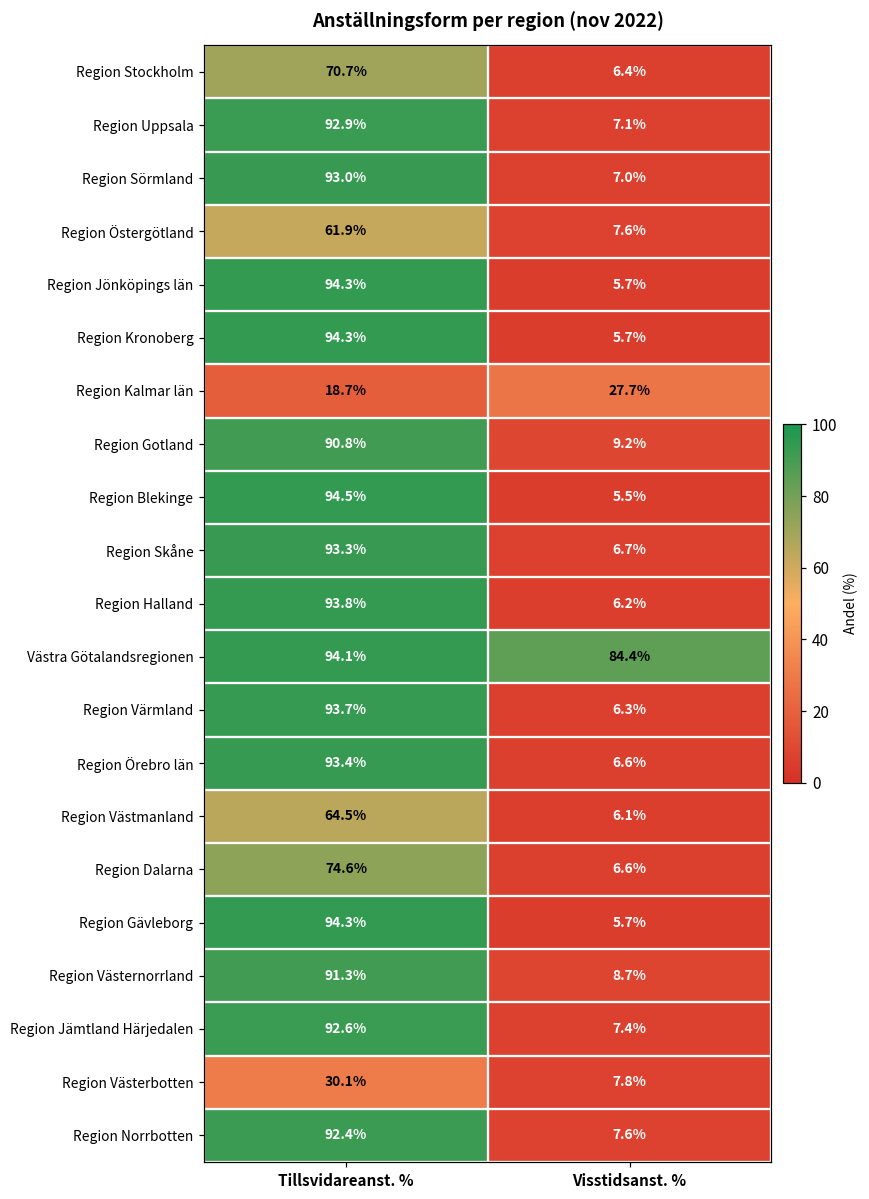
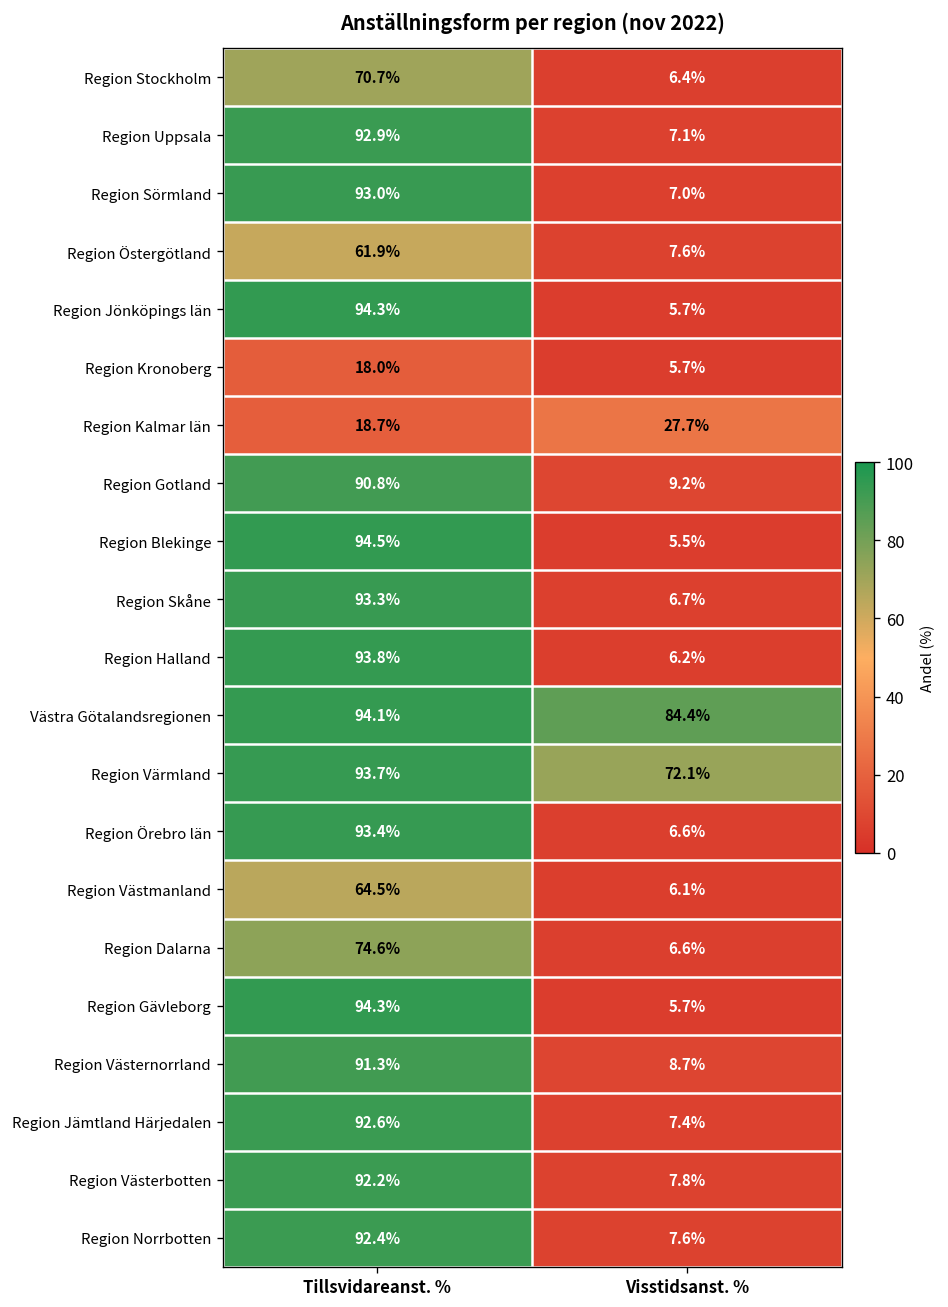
Region Kronoberg, Tillsvidareanst. %: 94.3% -> 18.0%
Region Värmland, Visstidsanst. %: 6.3% -> 72.1%
Region Västerbotten, Tillsvidareanst. %: 30.1% -> 92.2%
